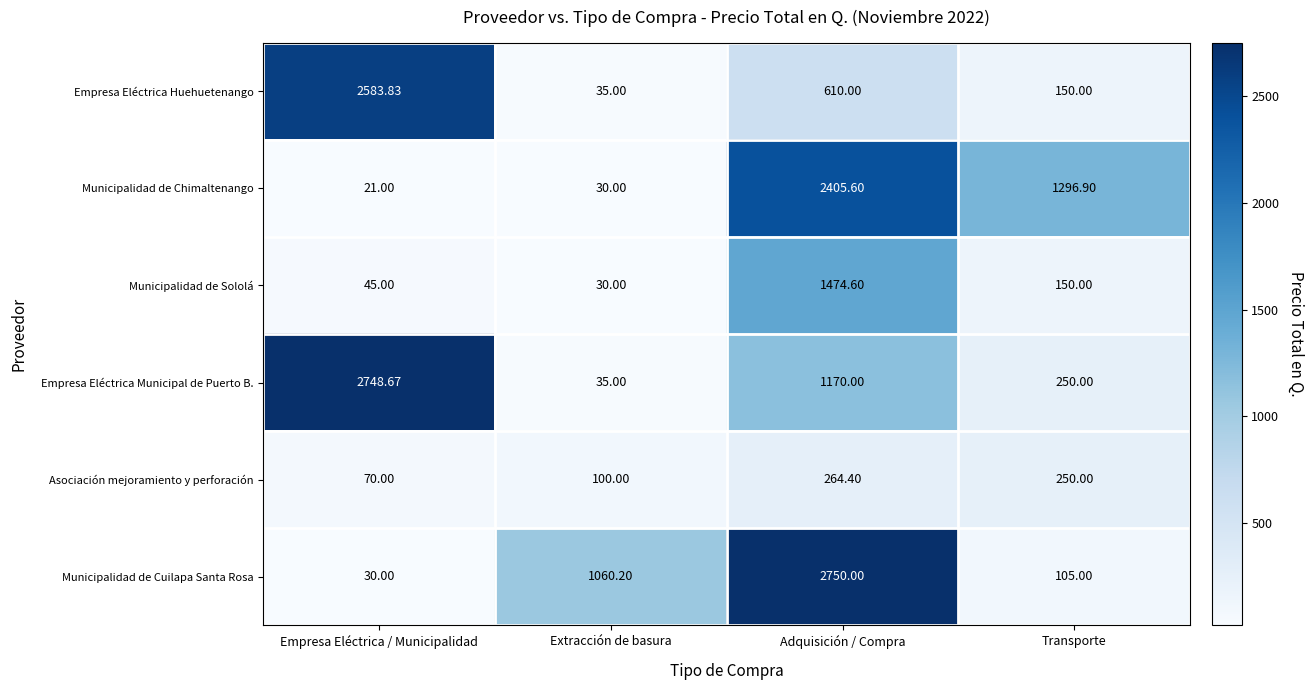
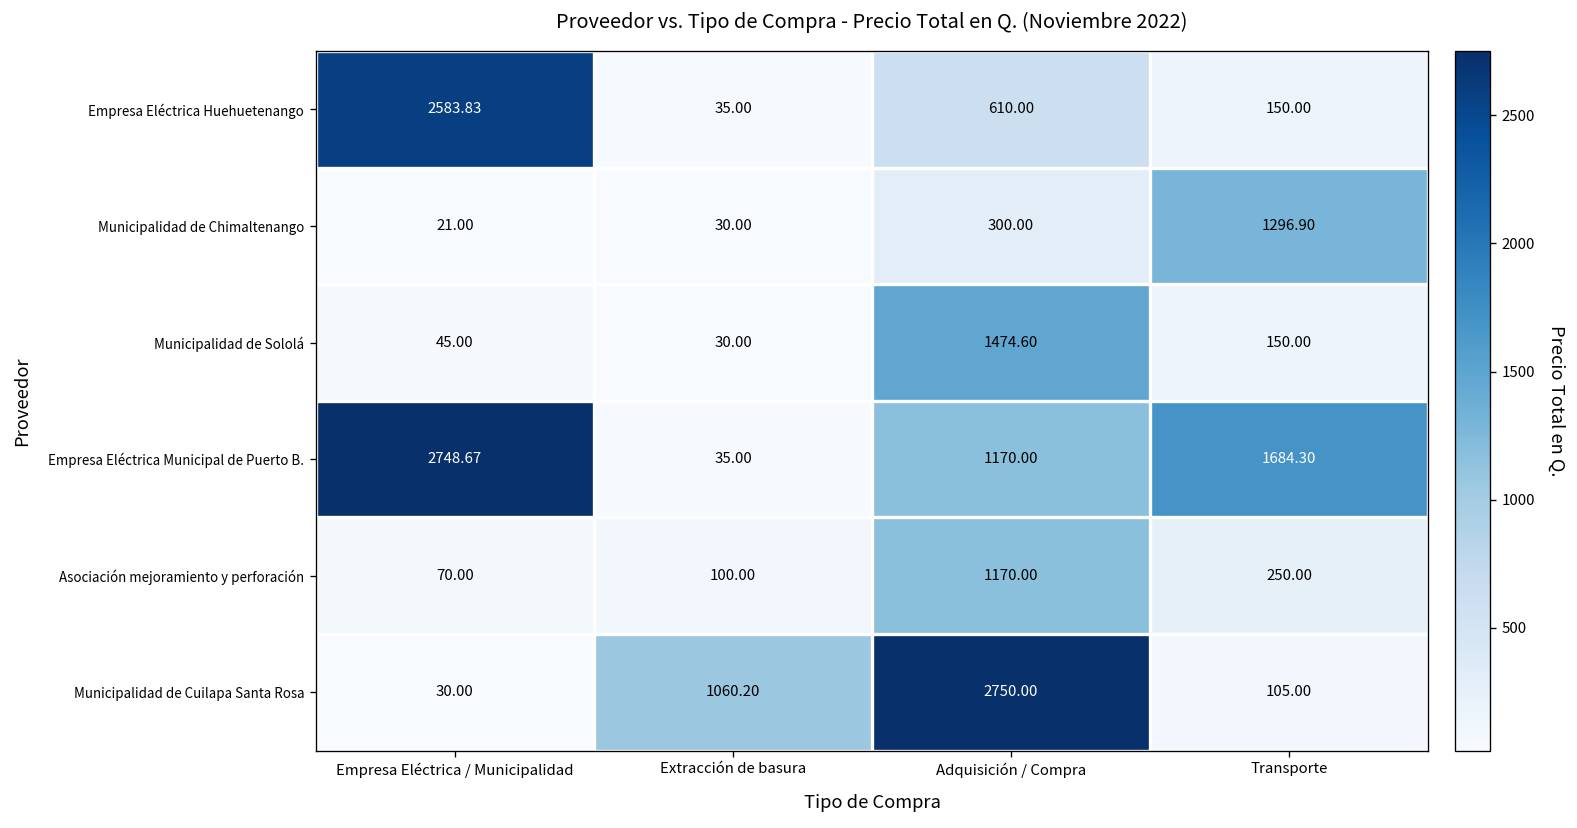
Municipalidad de Chimaltenango, Adquisición / Compra: 2405.60 -> 300.00
Empresa Eléctrica Municipal de Puerto B., Transporte: 250.00 -> 1684.30
Asociación mejoramiento y perforación, Adquisición / Compra: 264.40 -> 1170.00
